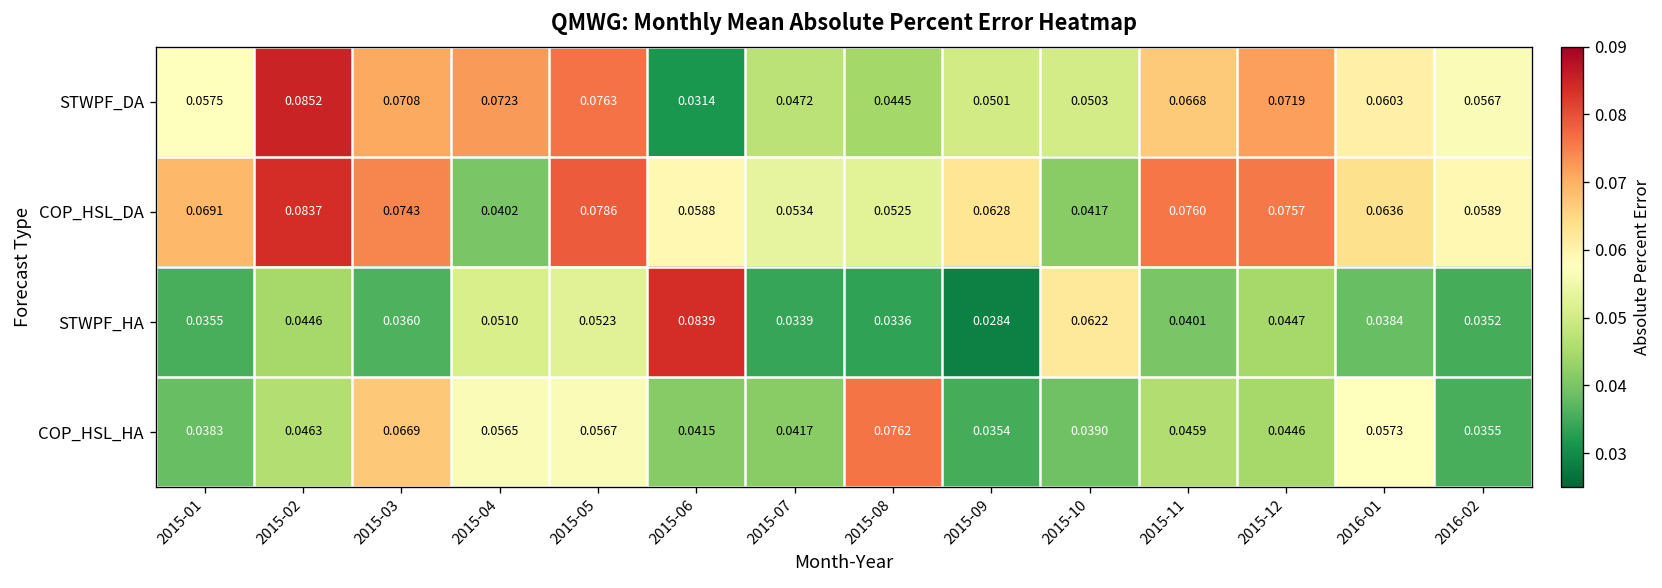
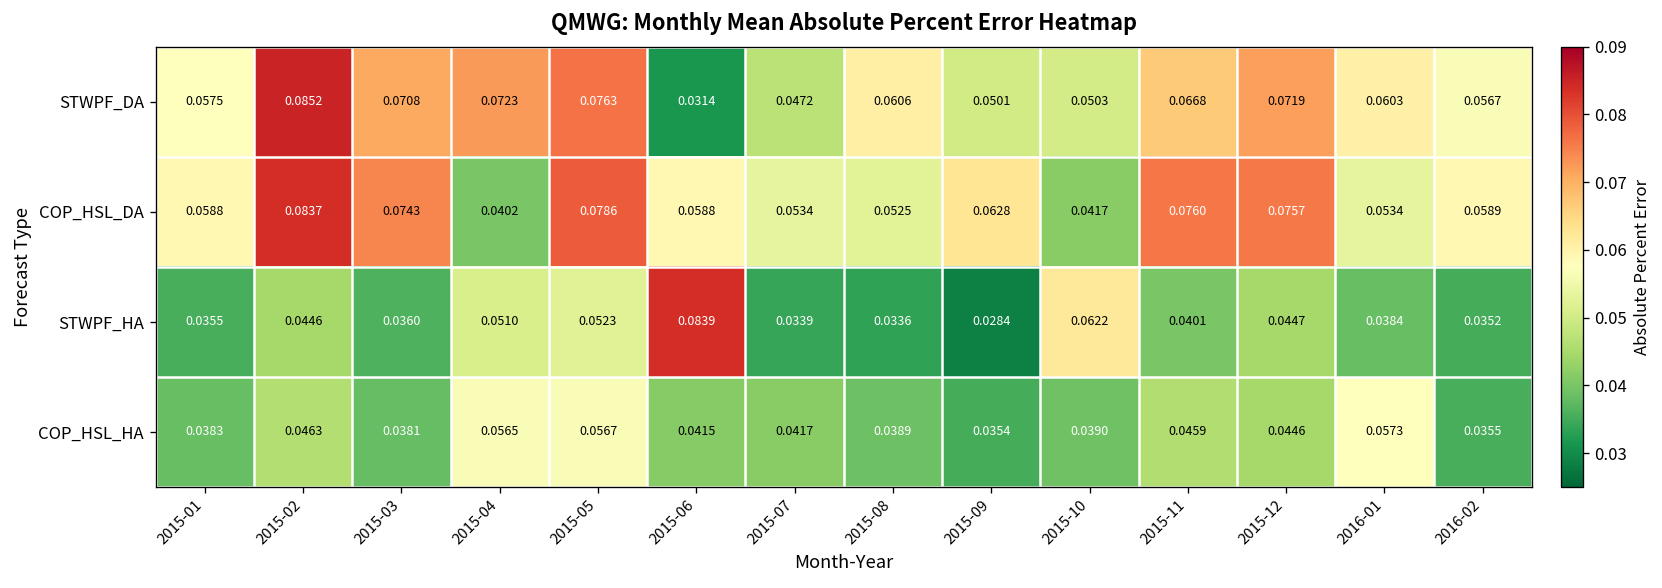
STWPF_DA, 2015-08: 0.0445 -> 0.0606
COP_HSL_DA, 2015-01: 0.0691 -> 0.0588
COP_HSL_DA, 2016-01: 0.0636 -> 0.0534
COP_HSL_HA, 2015-03: 0.0669 -> 0.0381
COP_HSL_HA, 2015-08: 0.0762 -> 0.0389
